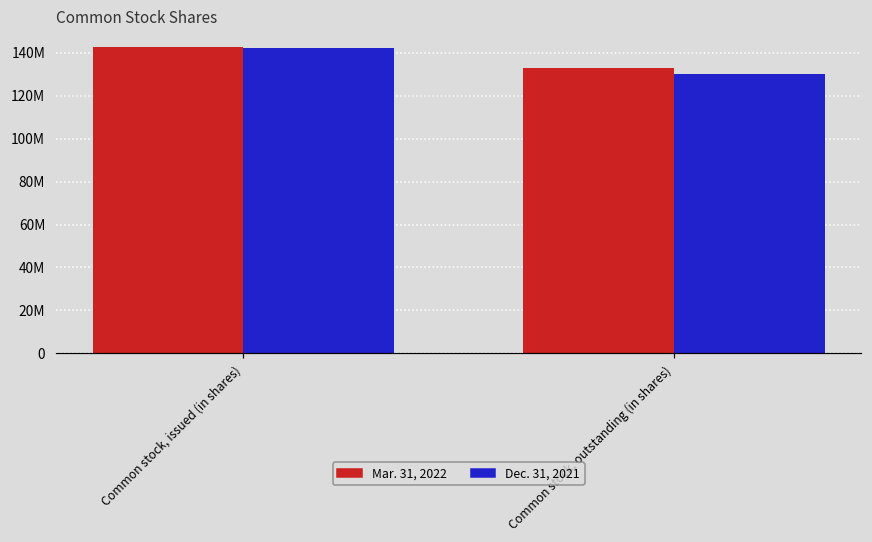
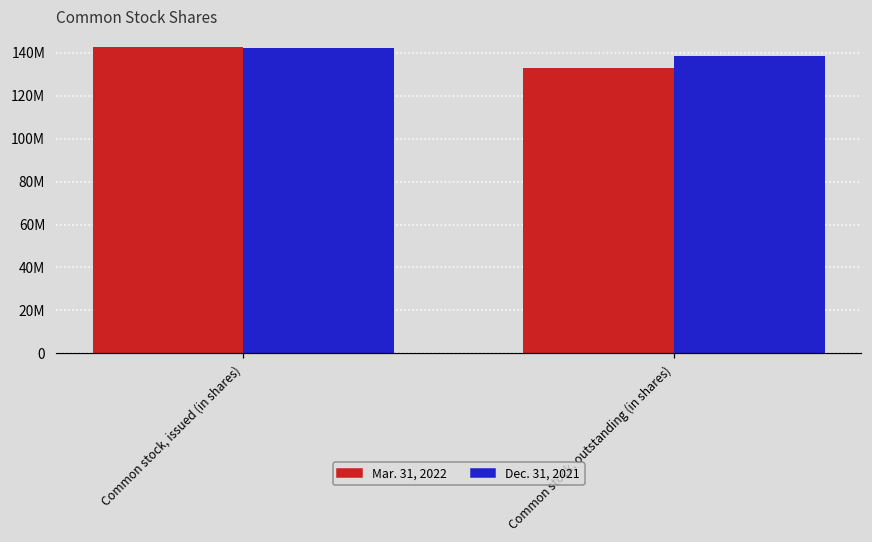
Dec. 31, 2021, Common stock, outstanding (in shares): 130000000 -> 138000000
